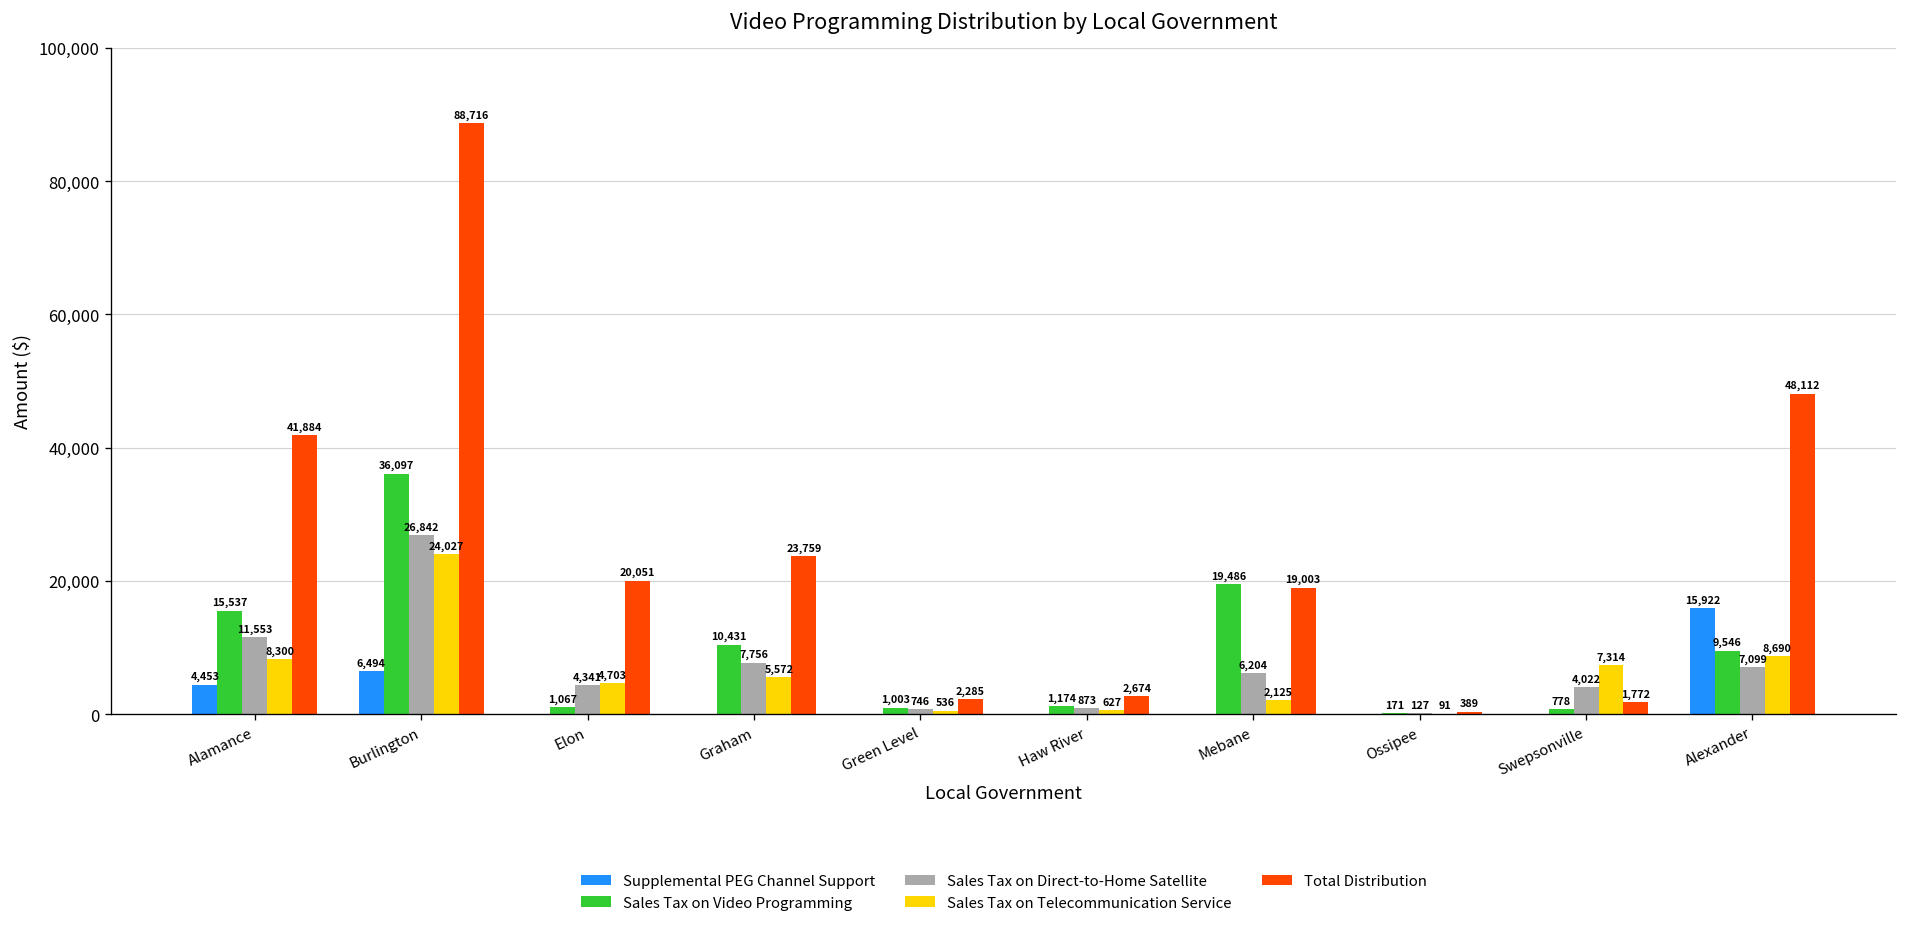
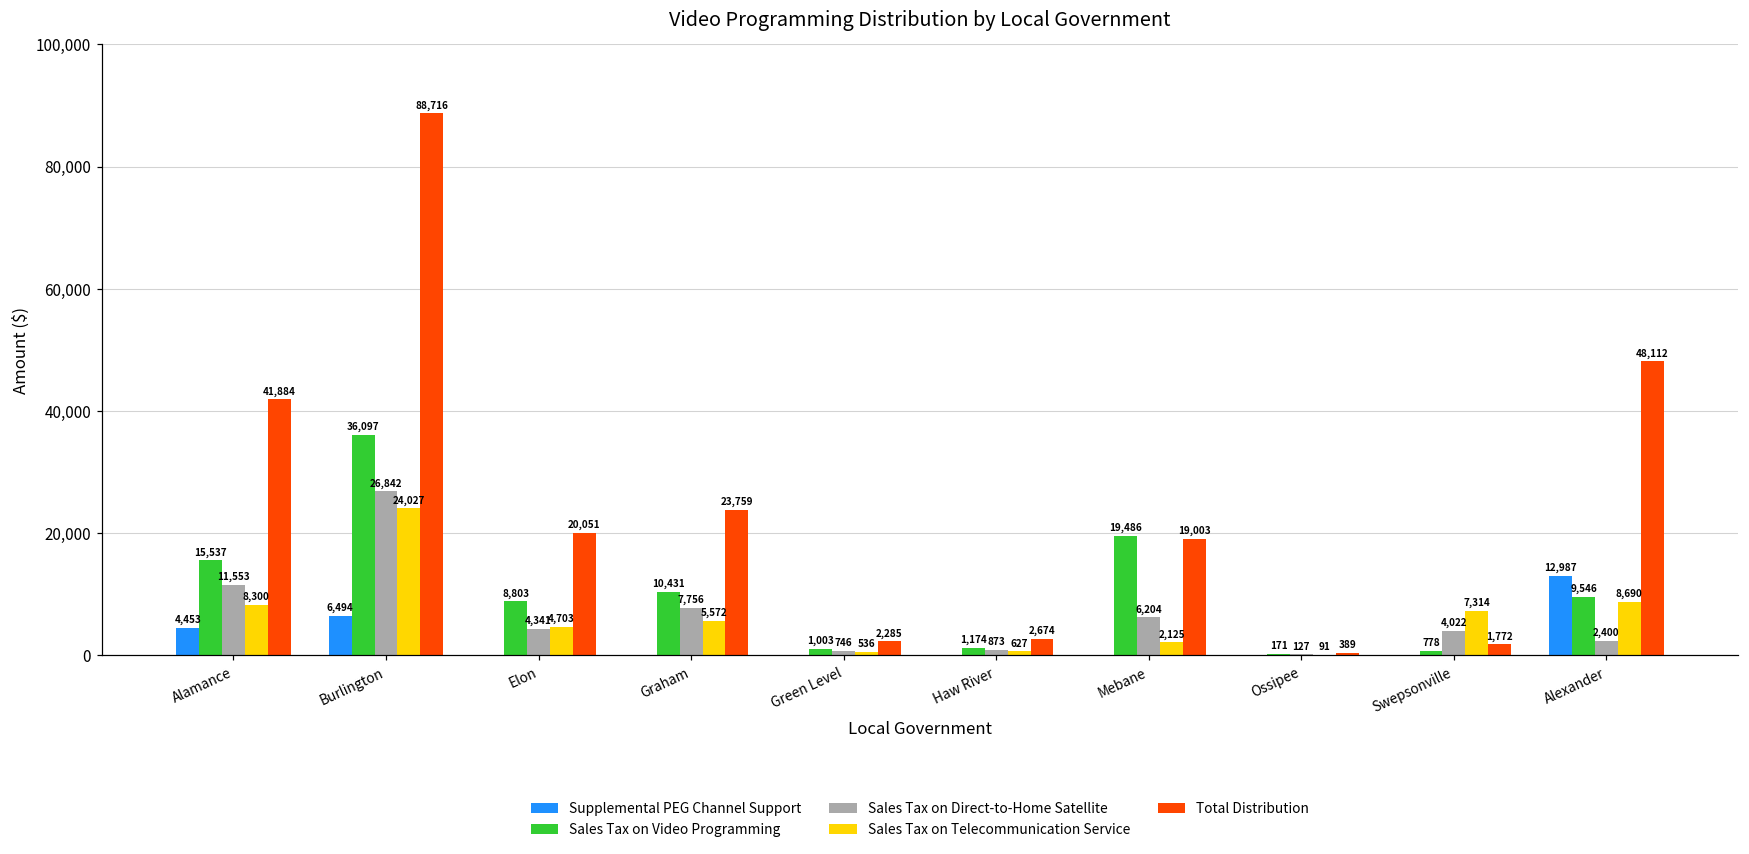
Sales Tax on Video Programming, Elon: 1,067 -> 8,803
Supplemental PEG Channel Support, Alexander: 15,922 -> 12,987
Sales Tax on Direct-to-Home Satellite, Alexander: 7,099 -> 2,400
